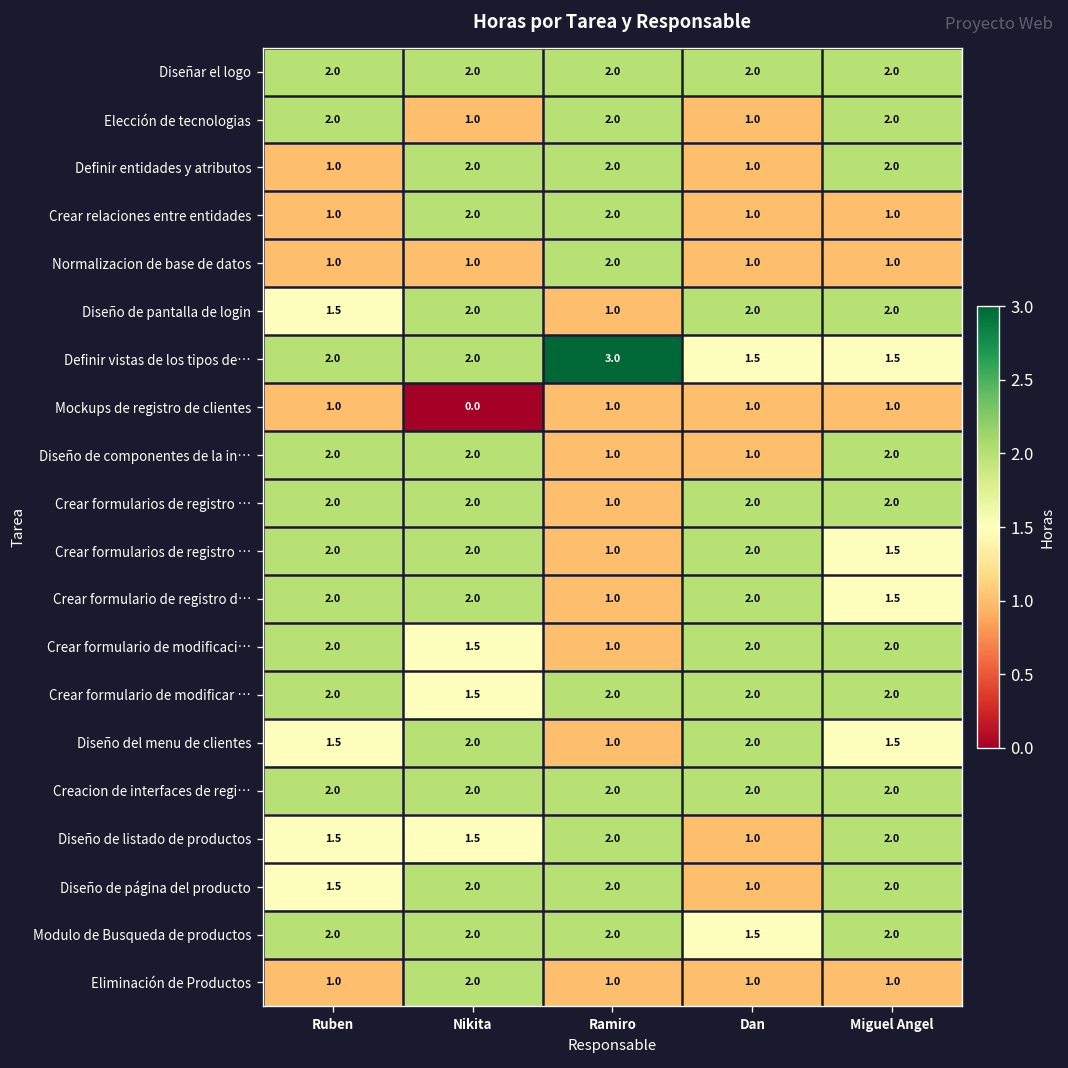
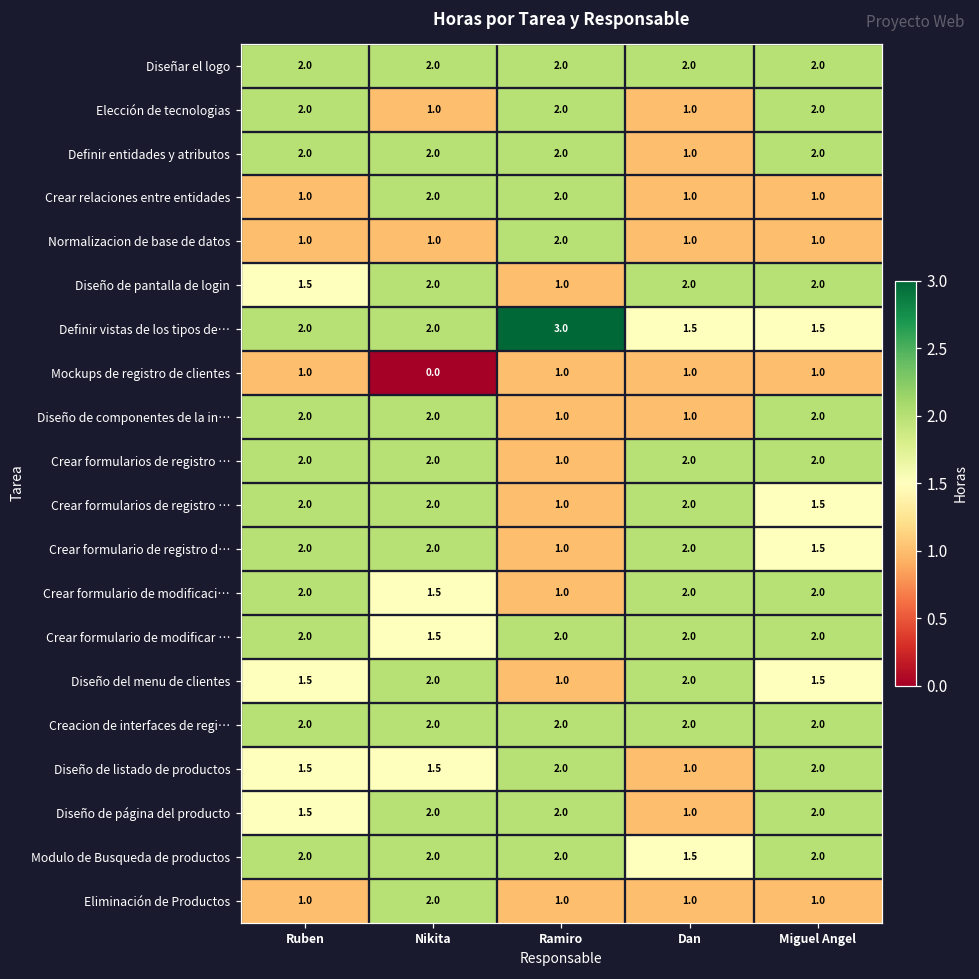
Definir entidades y atributos, Ruben: 1.0 -> 2.0
